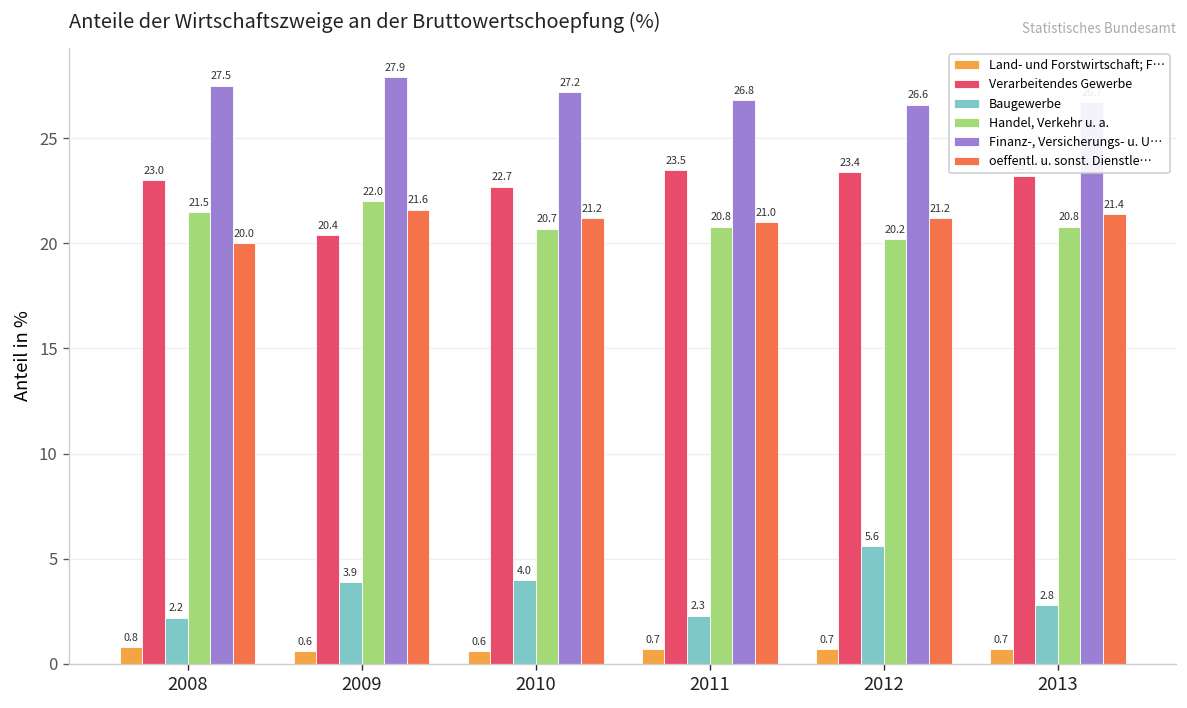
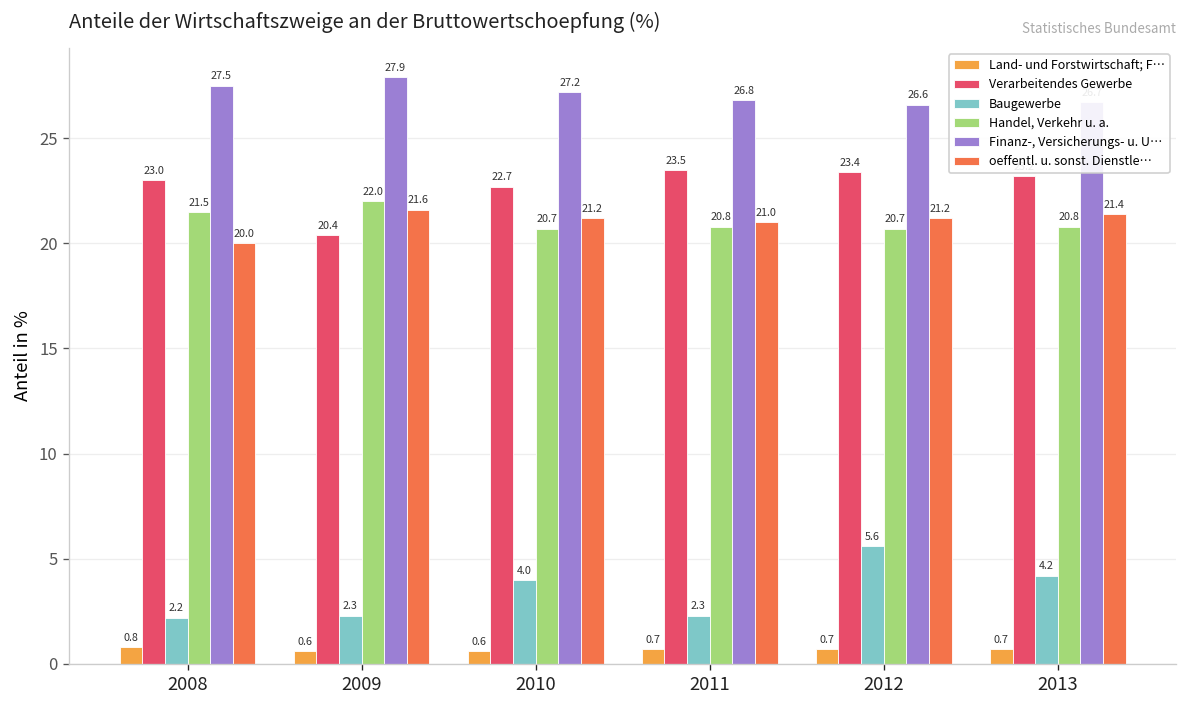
Baugewerbe, 2009: 3.9 -> 2.3
Handel, Verkehr u. a., 2012: 20.2 -> 20.7
Baugewerbe, 2013: 2.8 -> 4.2
